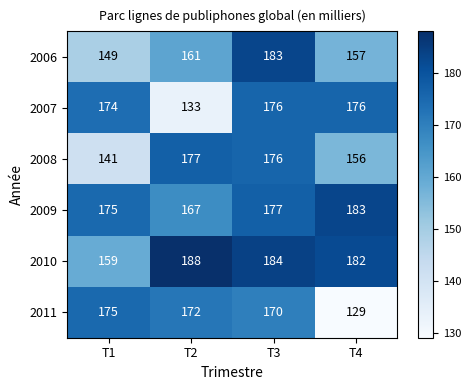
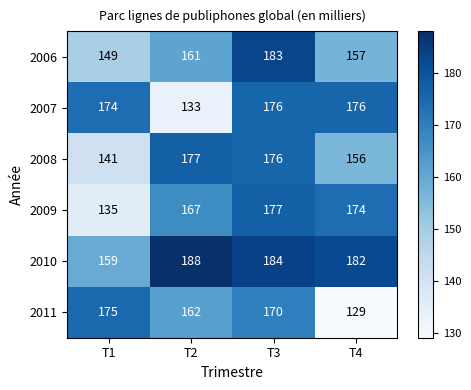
2009, T1: 175 -> 135
2009, T4: 183 -> 174
2011, T2: 172 -> 162
